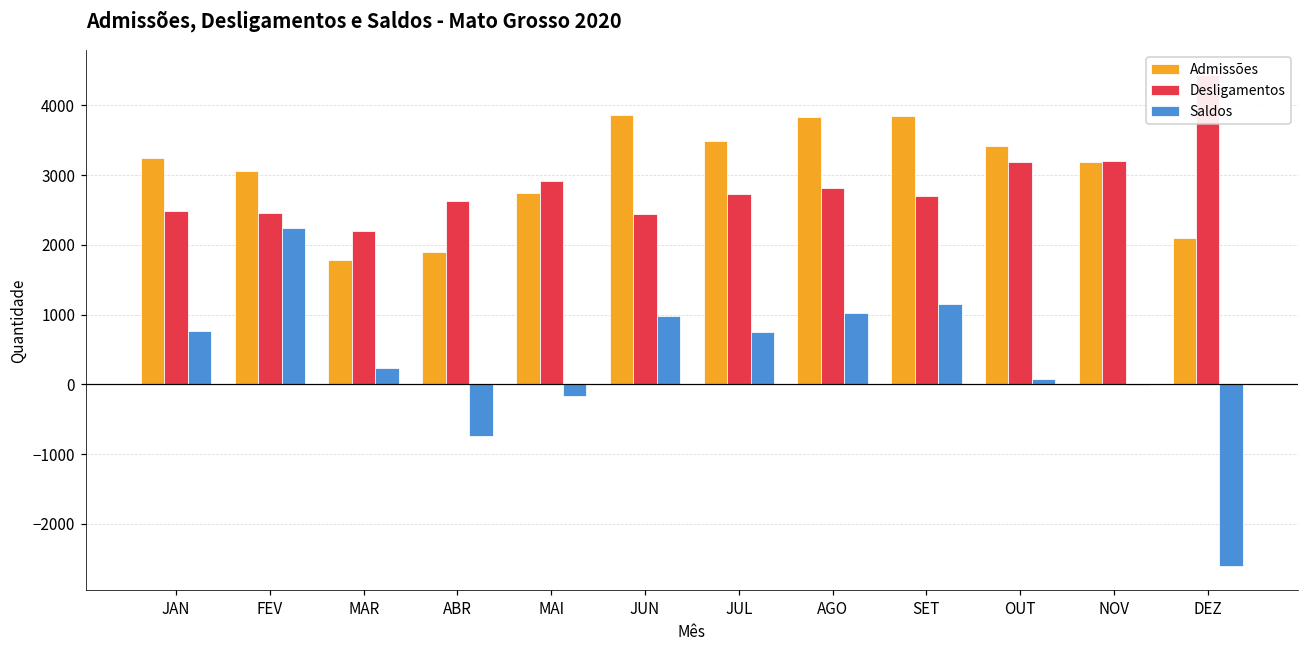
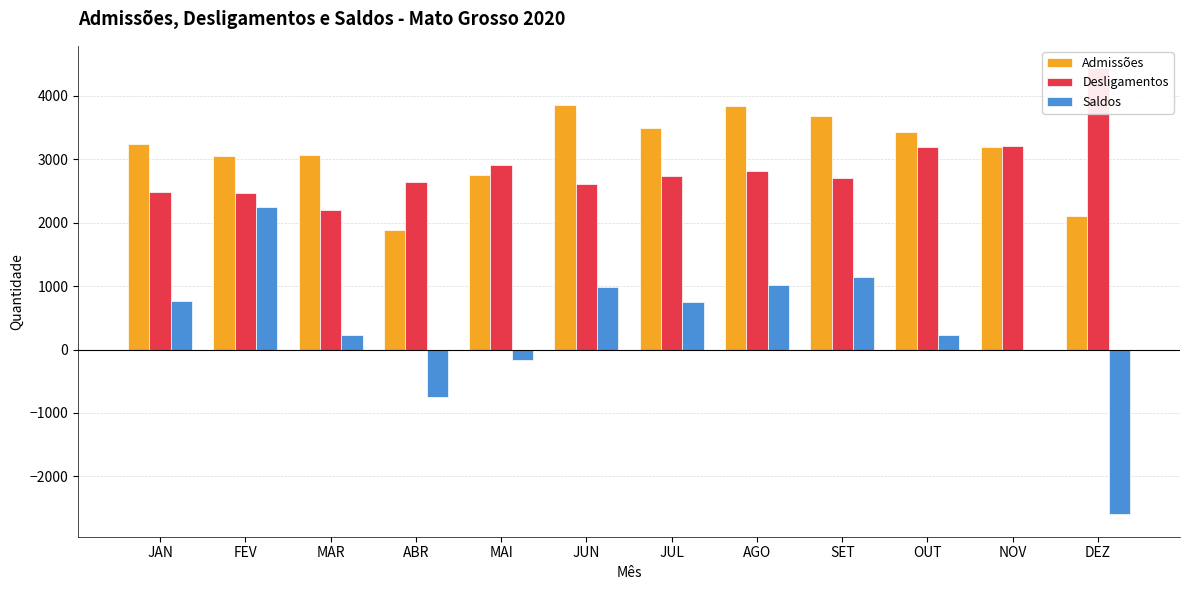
Admissões, MAR: 1800 -> 3100
Desligamentos, JUN: 2400 -> 2600
Admissões, SET: 3800 -> 3700
Saldos, OUT: 100 -> 200
